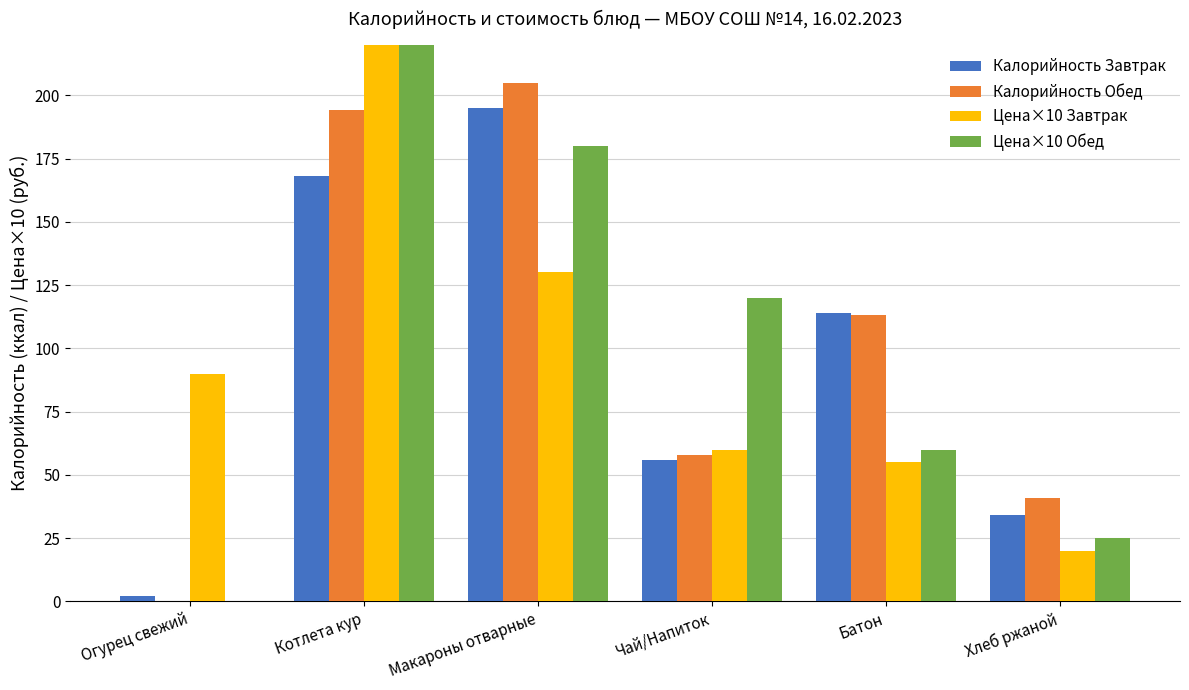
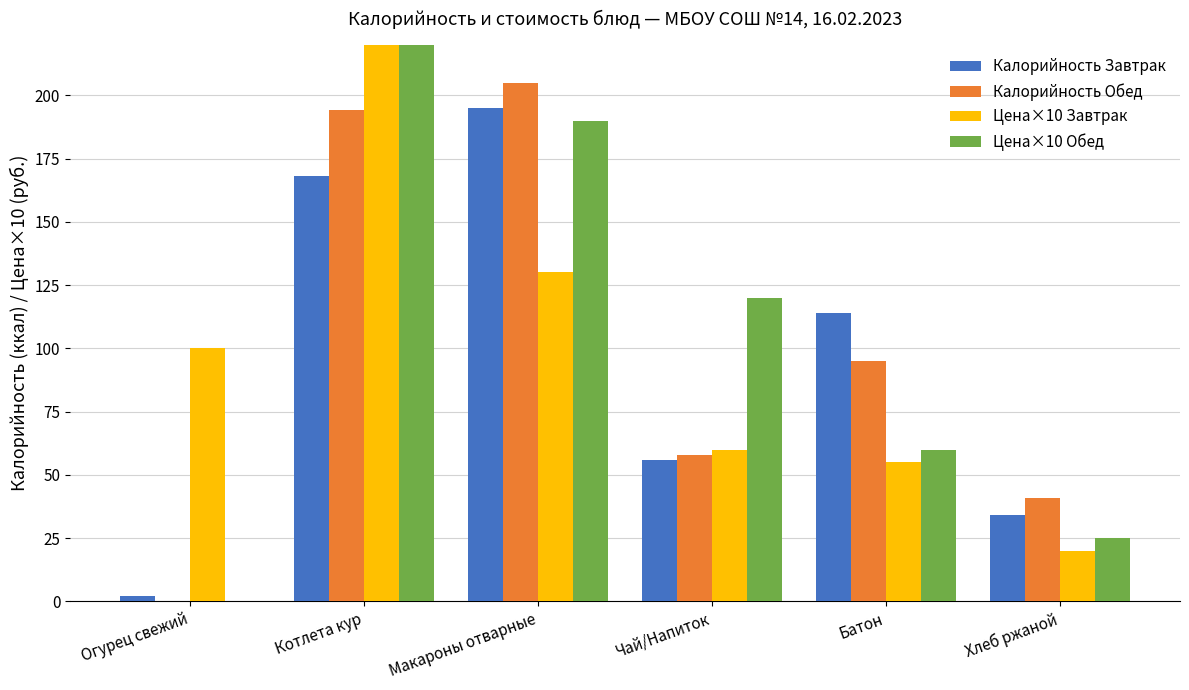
Цена×10 Завтрак, Огурец свежий: 90 -> 100
Цена×10 Обед, Макароны отварные: 180 -> 190
Калорийность Обед, Батон: 113 -> 95
